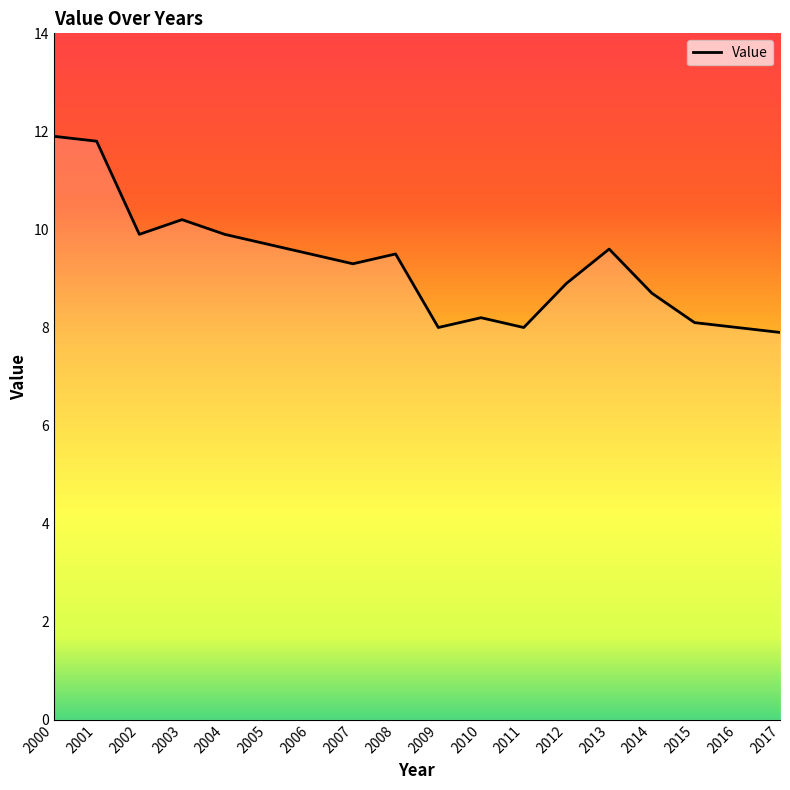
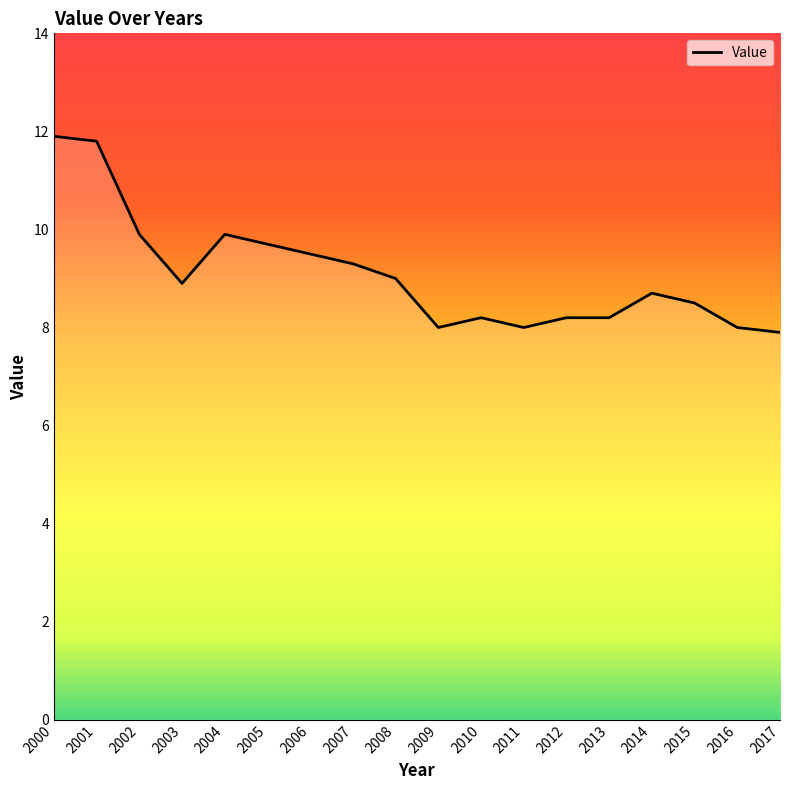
2003: 10.2 -> 8.9
2008: 9.5 -> 9.0
2012: 8.9 -> 8.2
2013: 9.6 -> 8.2
2015: 8.1 -> 8.5
